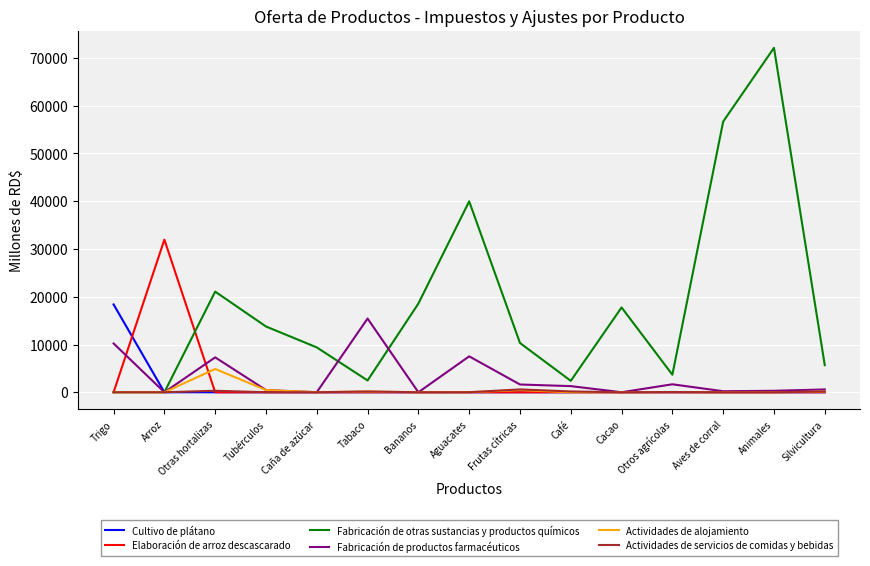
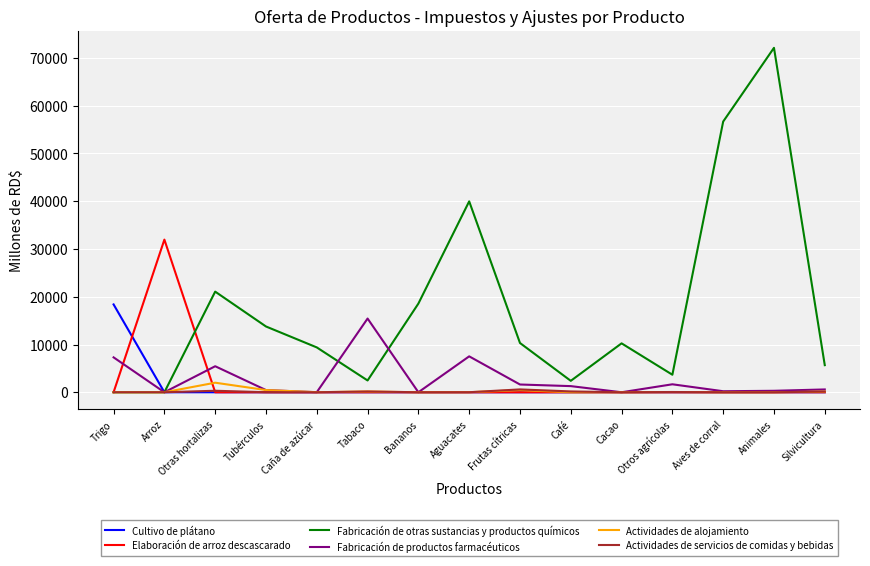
Fabricación de productos farmacéuticos, Trigo: 10000 -> 7000
Fabricación de productos farmacéuticos, Otras hortalizas: 7000 -> 5000
Actividades de alojamiento, Otras hortalizas: 5000 -> 2000
Fabricación de otras sustancias y productos químicos, Cacao: 18000 -> 10000
